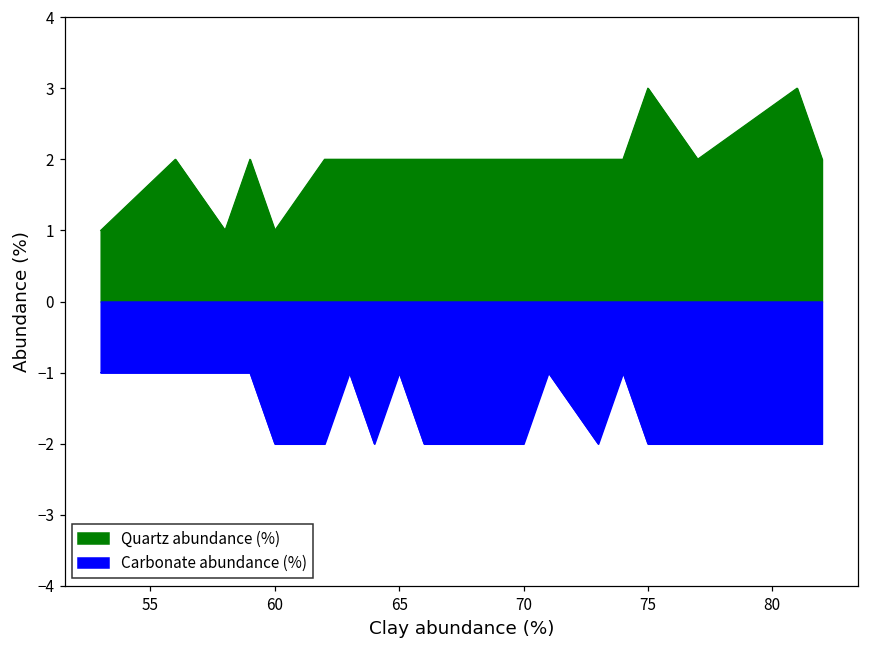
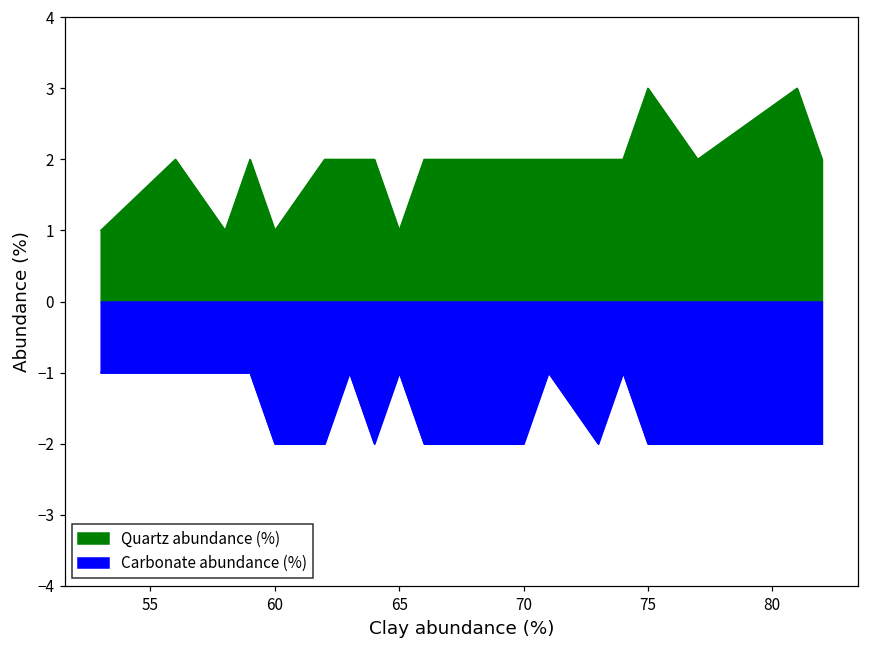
Quartz abundance (%), 65: 2 -> 1
